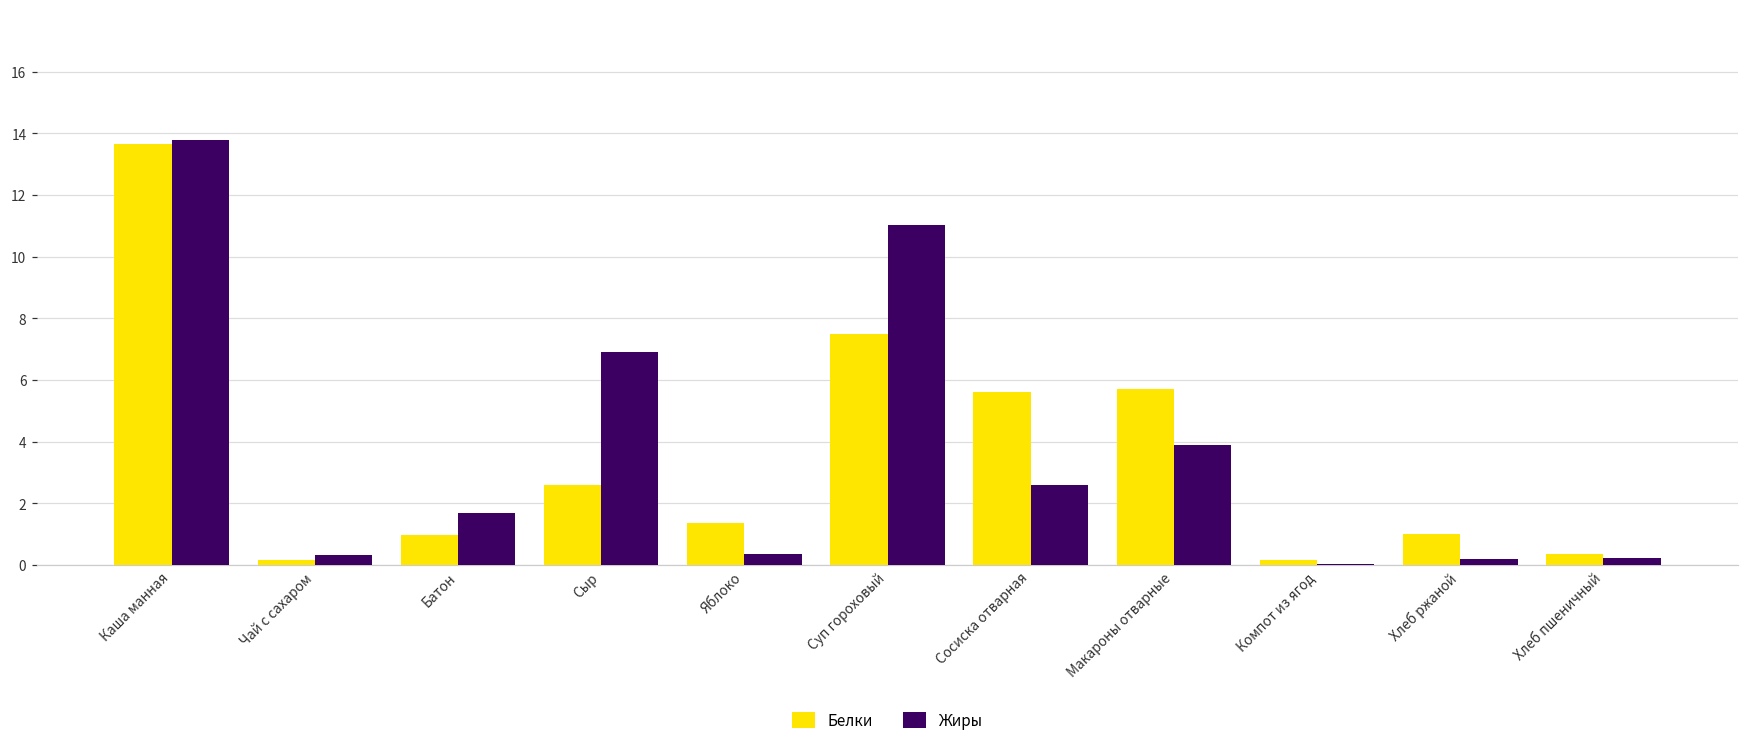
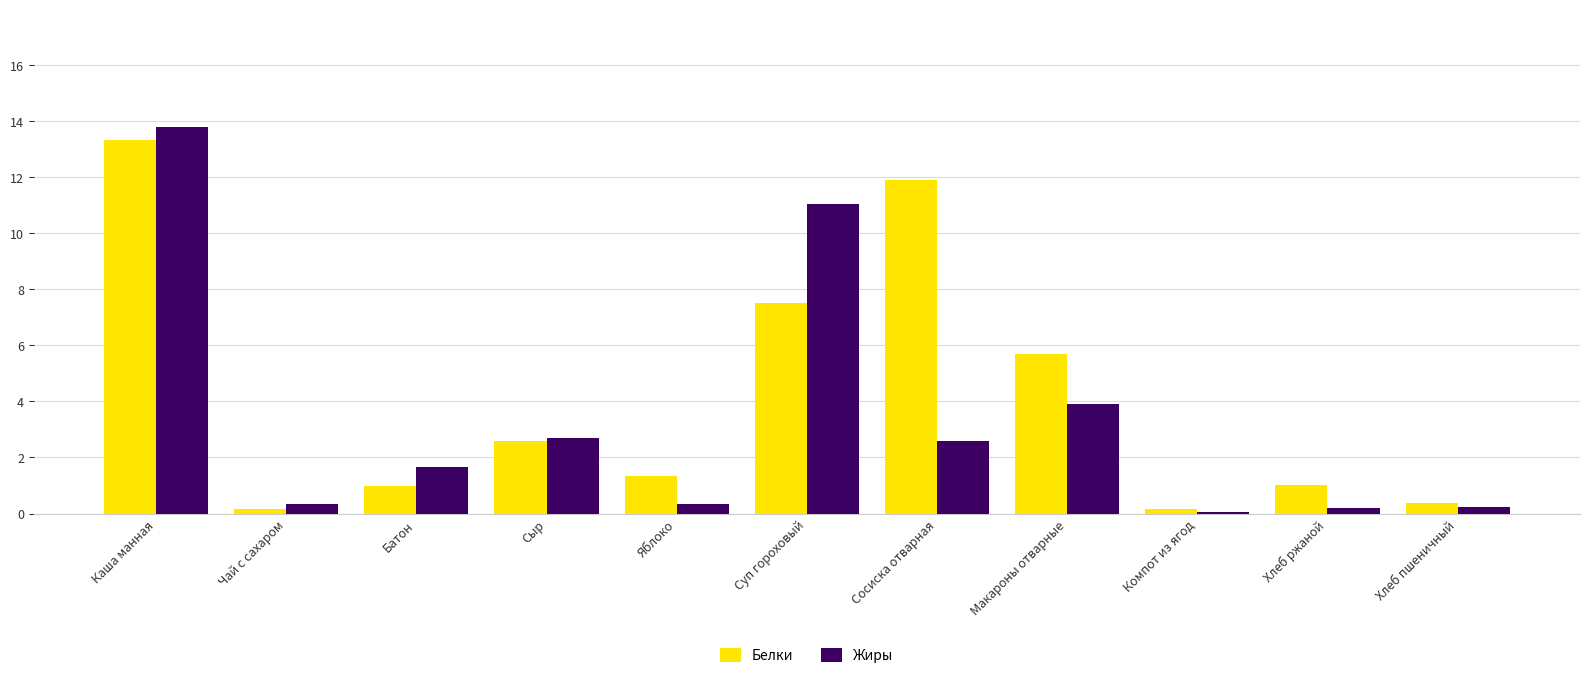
Белки, Каша манная: 13.7 -> 13.3
Жиры, Сыр: 6.9 -> 2.7
Белки, Сосиска отварная: 5.6 -> 11.9
